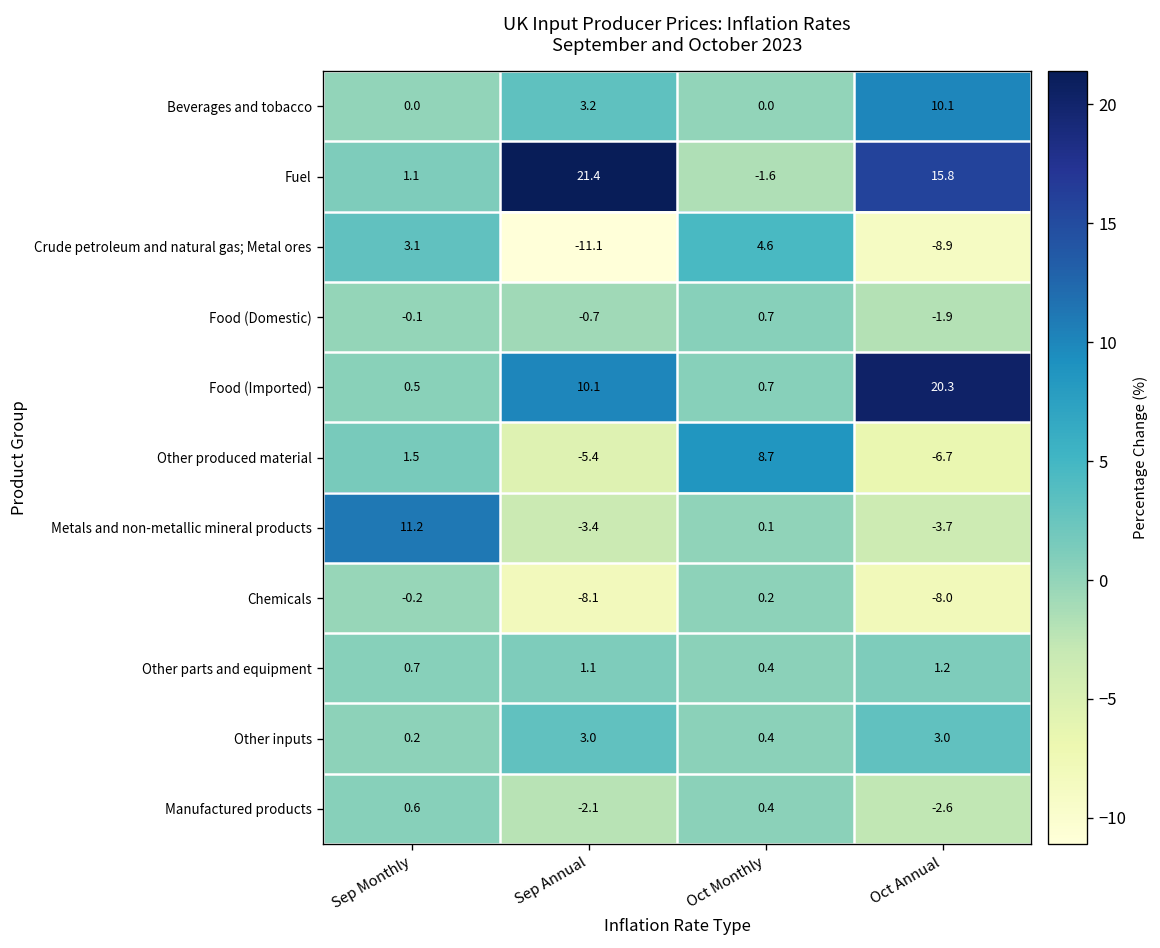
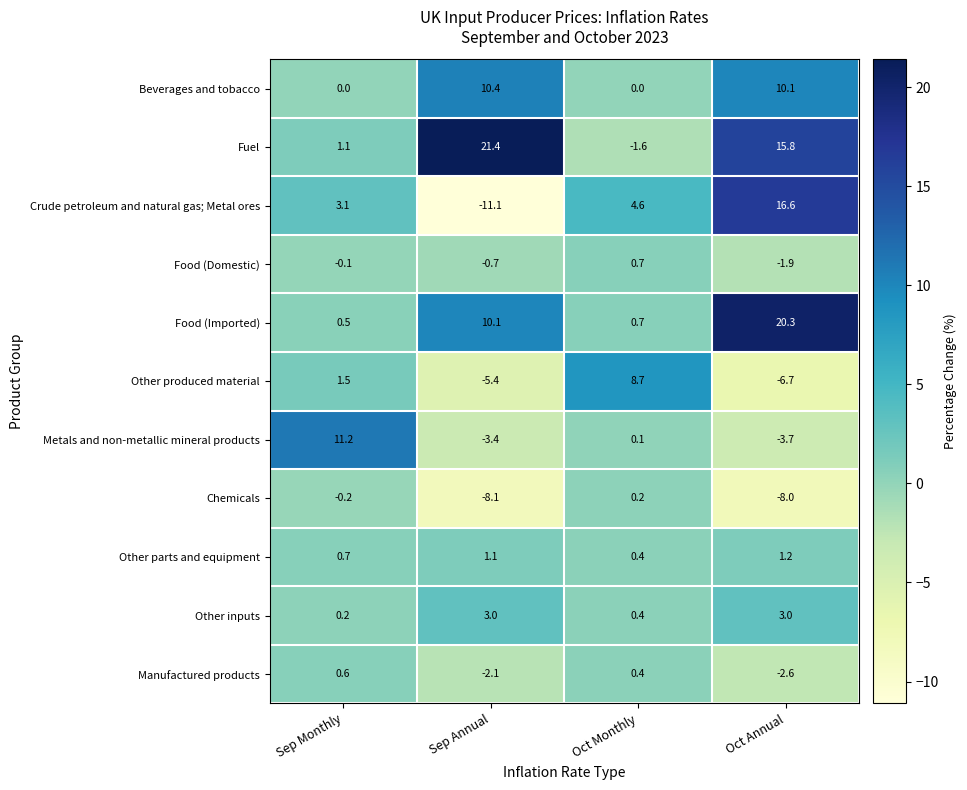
Beverages and tobacco, Sep Annual: 3.2 -> 10.4
Crude petroleum and natural gas; Metal ores, Oct Annual: -8.9 -> 16.6
